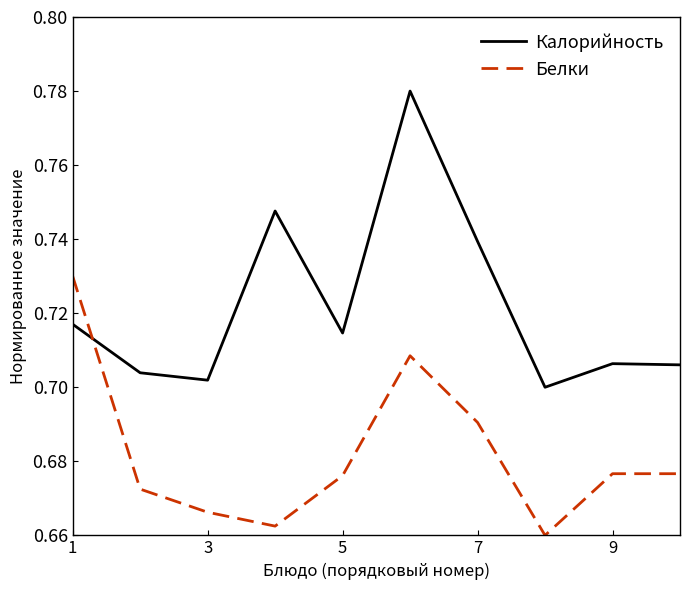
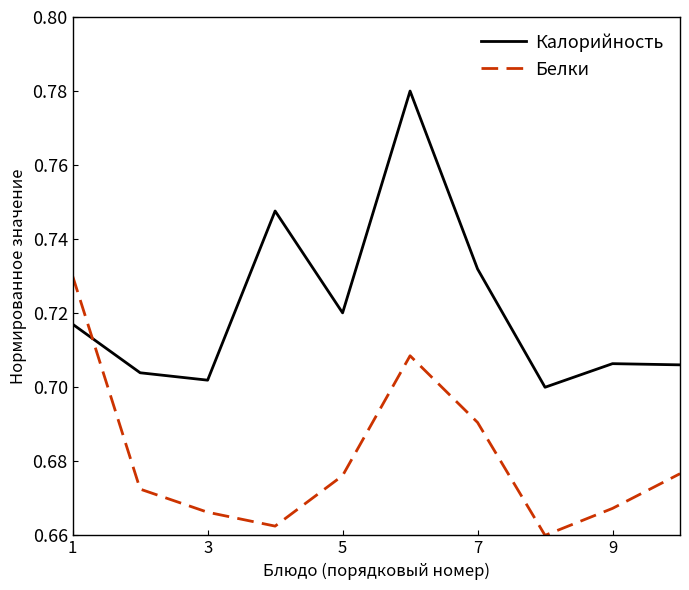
Калорийность, 5: 0.715 -> 0.720
Калорийность, 7: 0.739 -> 0.732
Белки, 9: 0.677 -> 0.667
